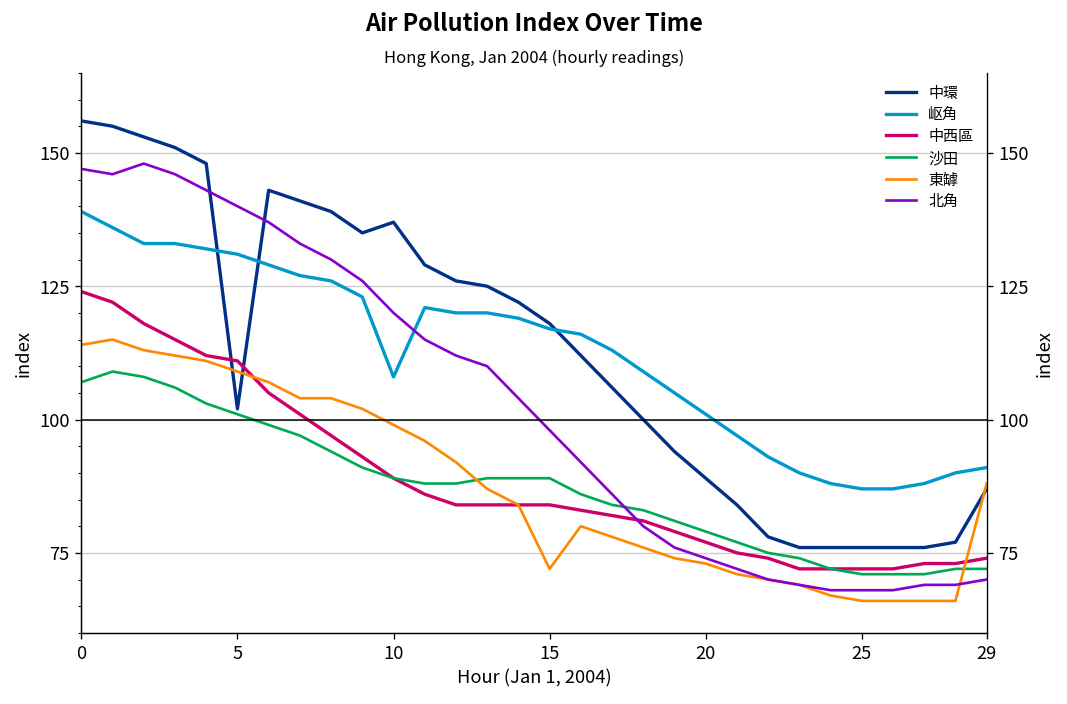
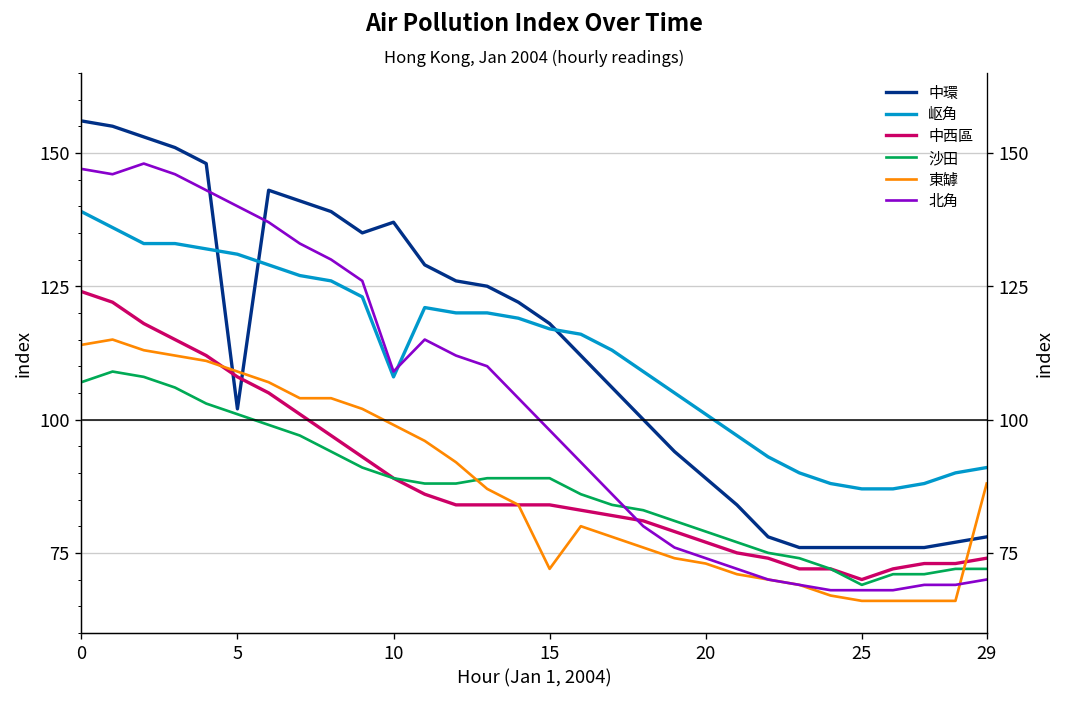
中西區, 5: 111 -> 108
北角, 10: 120 -> 109
中西區, 25: 72 -> 70
沙田, 25: 71 -> 69
中環, 29: 87 -> 78
